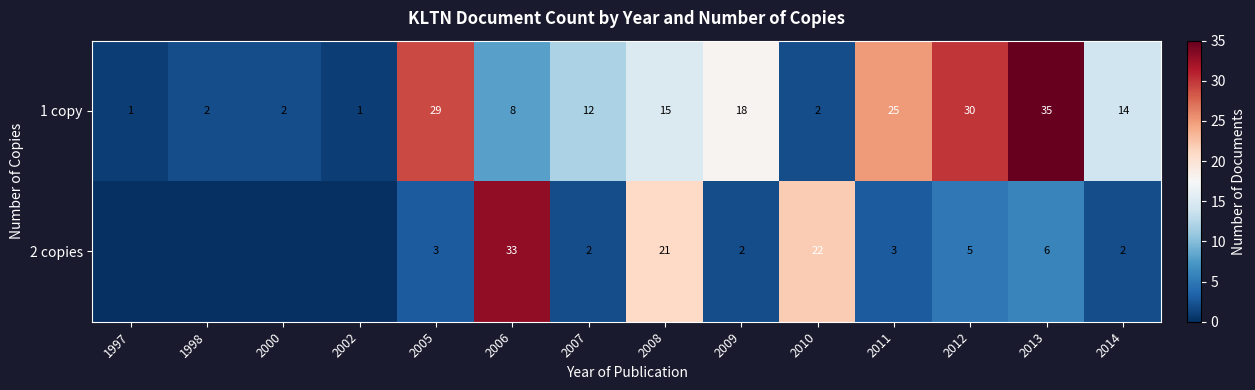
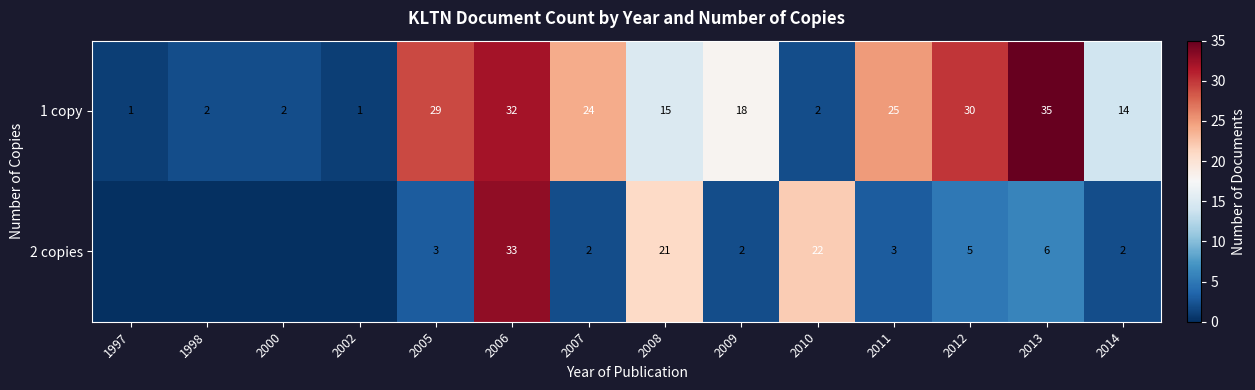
1 copy, 2006: 8 -> 32
1 copy, 2007: 12 -> 24
